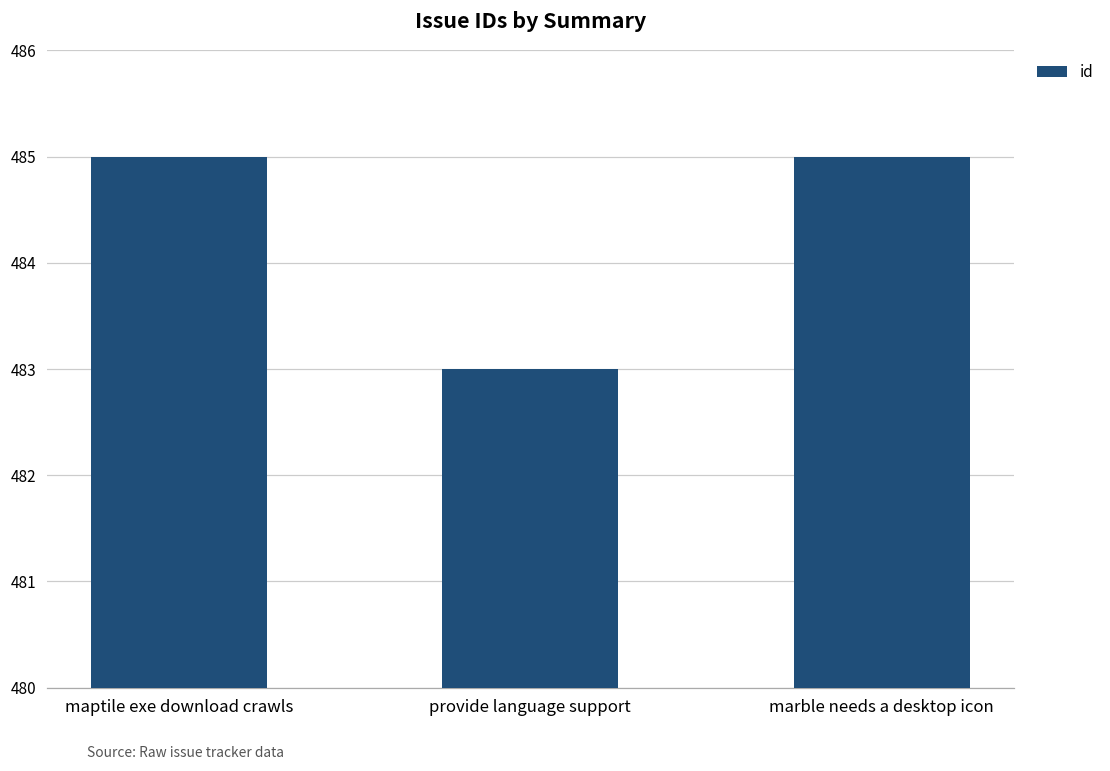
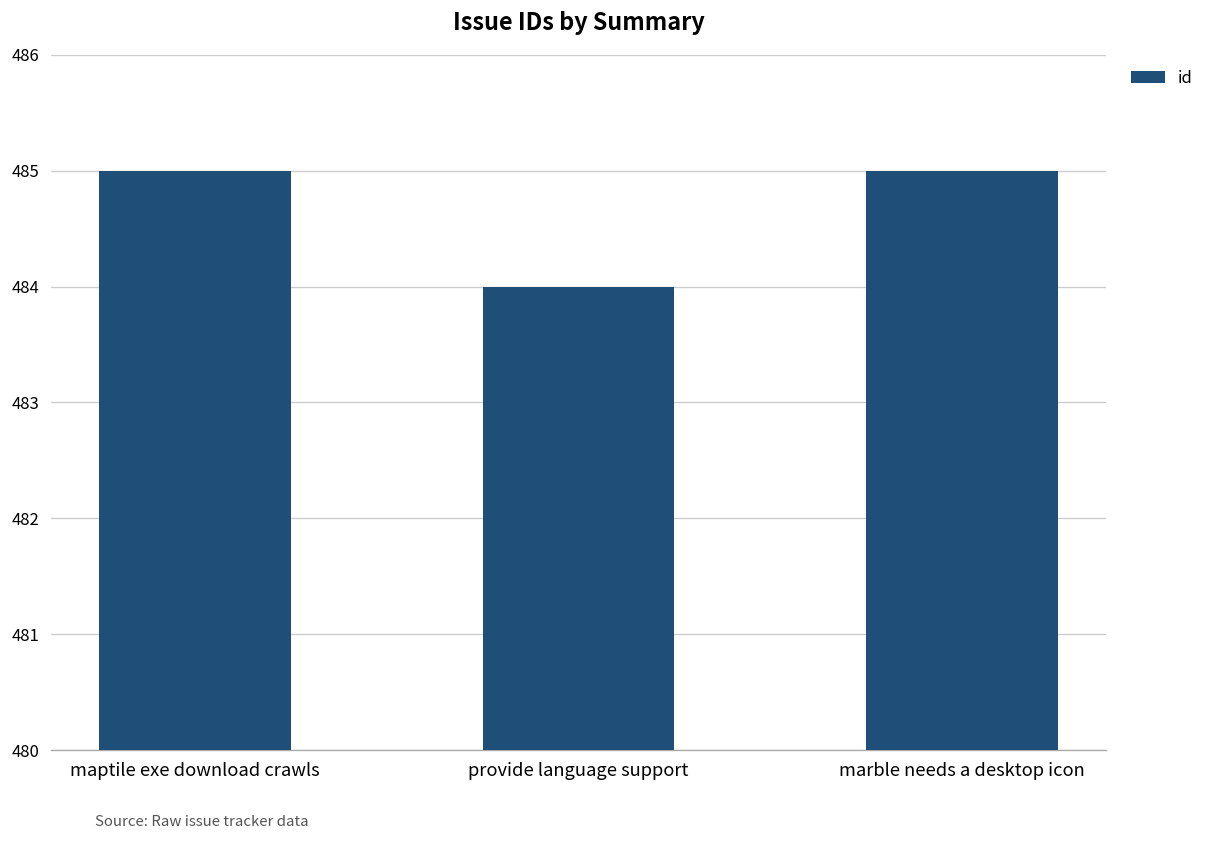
provide language support: 483 -> 484
